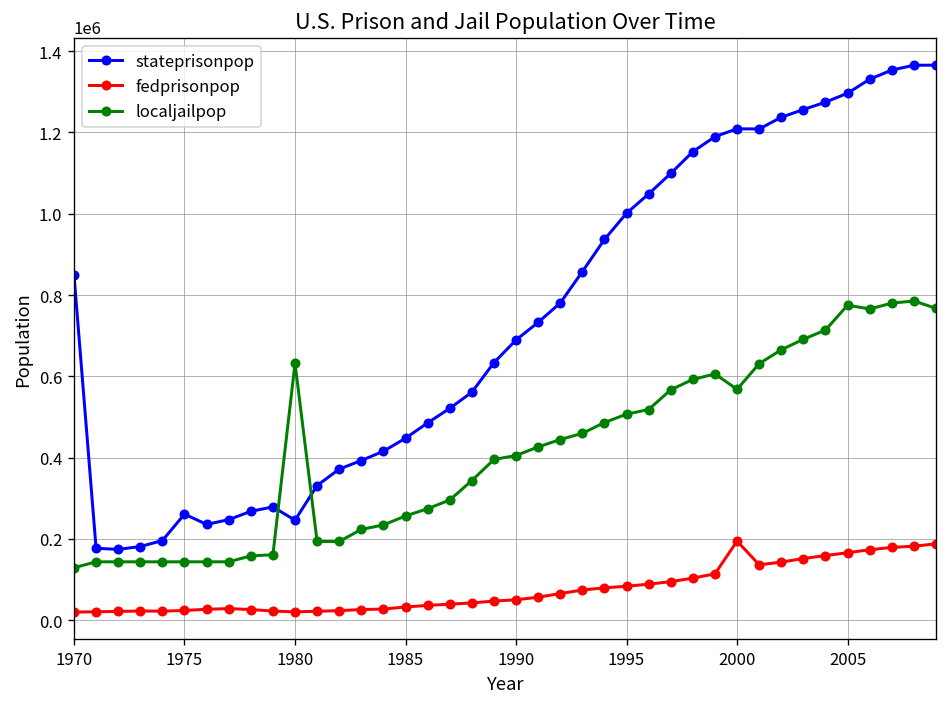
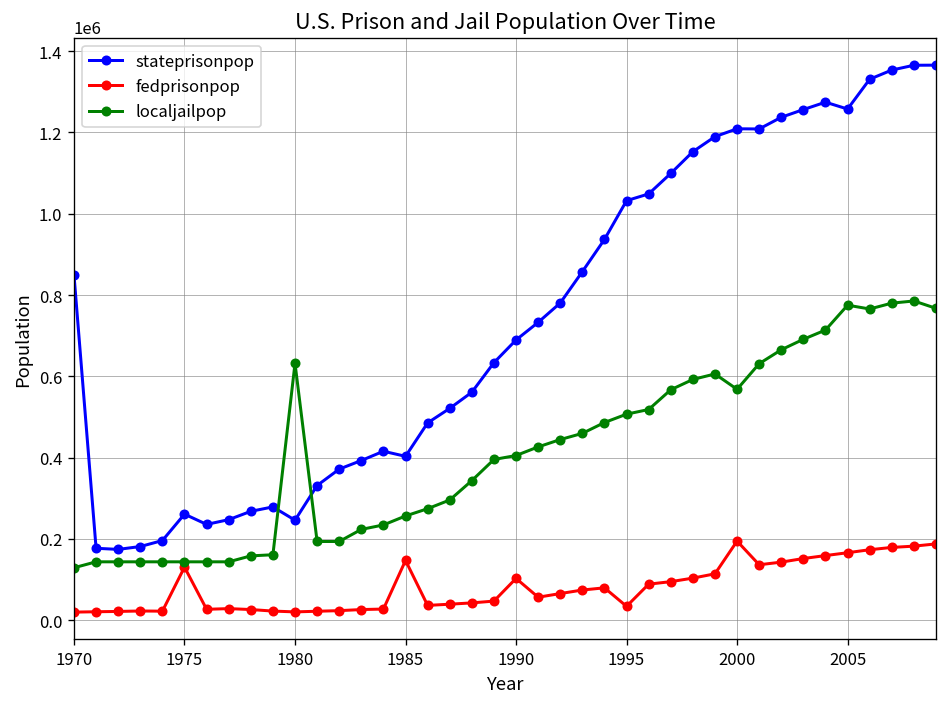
fedprisonpop, 1975: 20000 -> 130000
stateprisonpop, 1985: 450000 -> 400000
fedprisonpop, 1985: 30000 -> 150000
fedprisonpop, 1990: 50000 -> 100000
stateprisonpop, 1995: 1000000 -> 1030000
fedprisonpop, 1995: 80000 -> 30000
stateprisonpop, 2005: 1300000 -> 1260000
